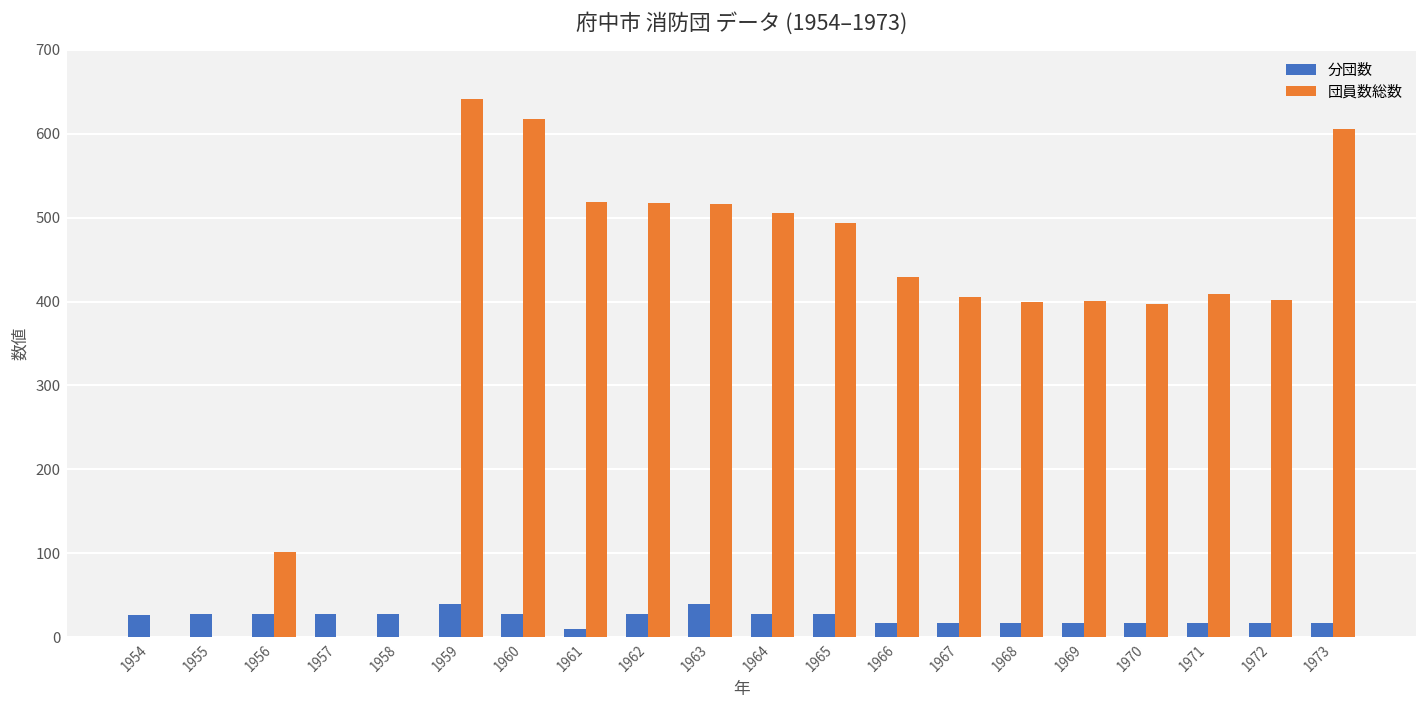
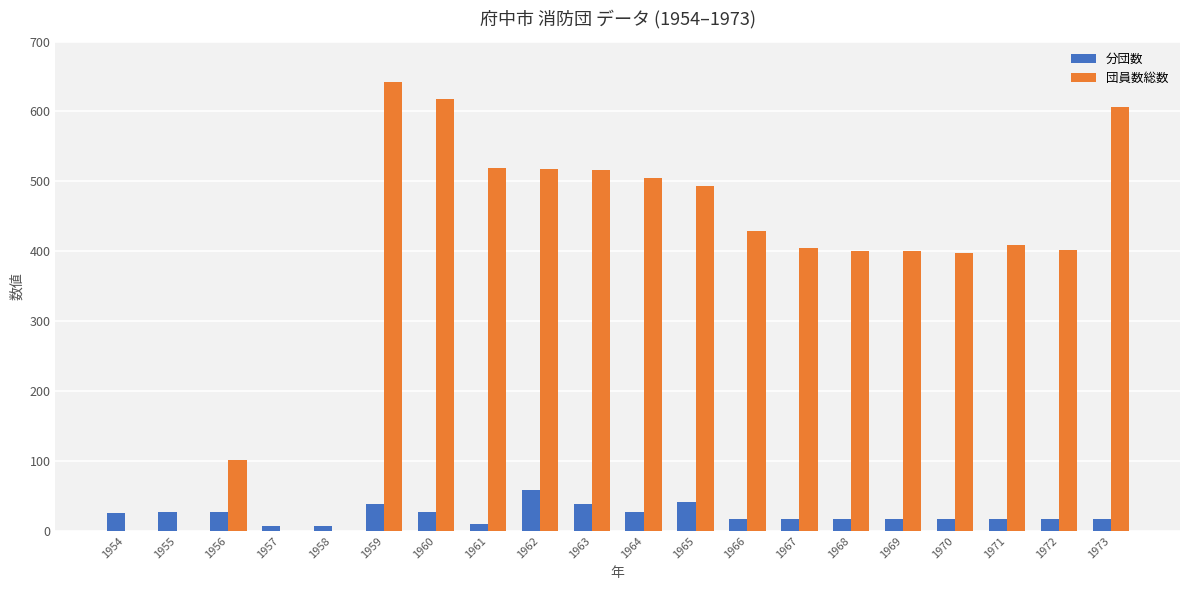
分団数, 1957: 30 -> 10
分団数, 1958: 30 -> 10
分団数, 1962: 30 -> 60
分団数, 1965: 30 -> 40
